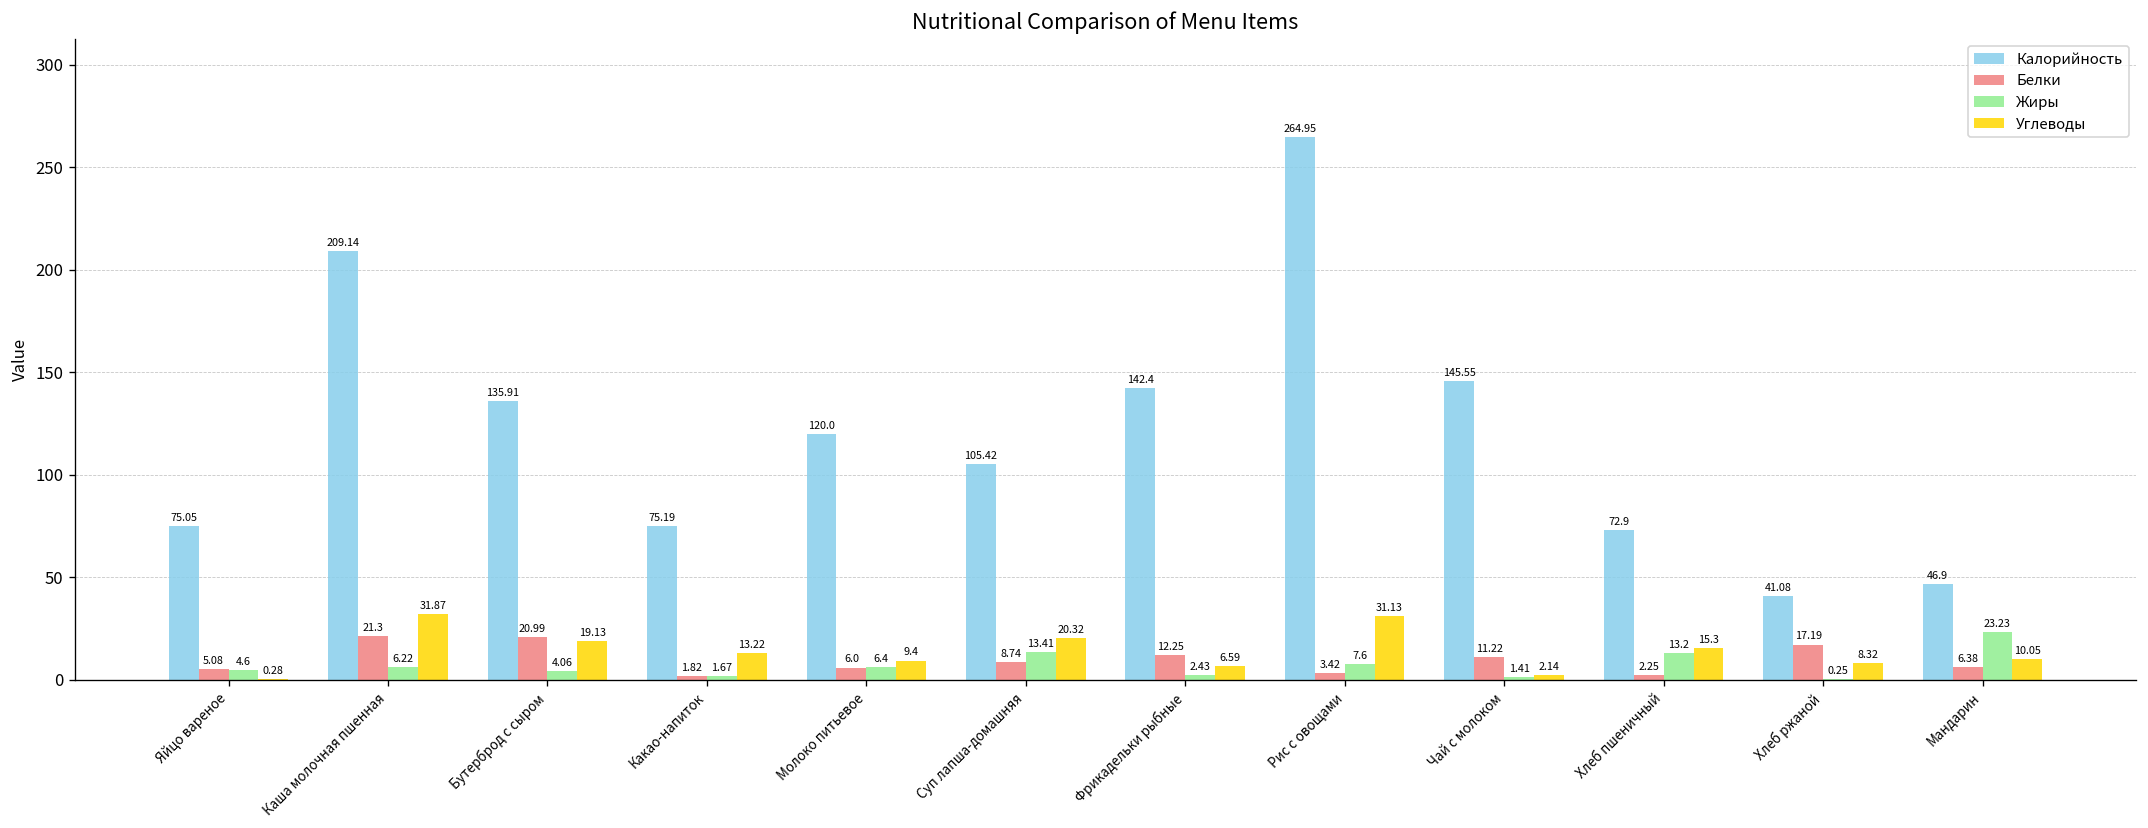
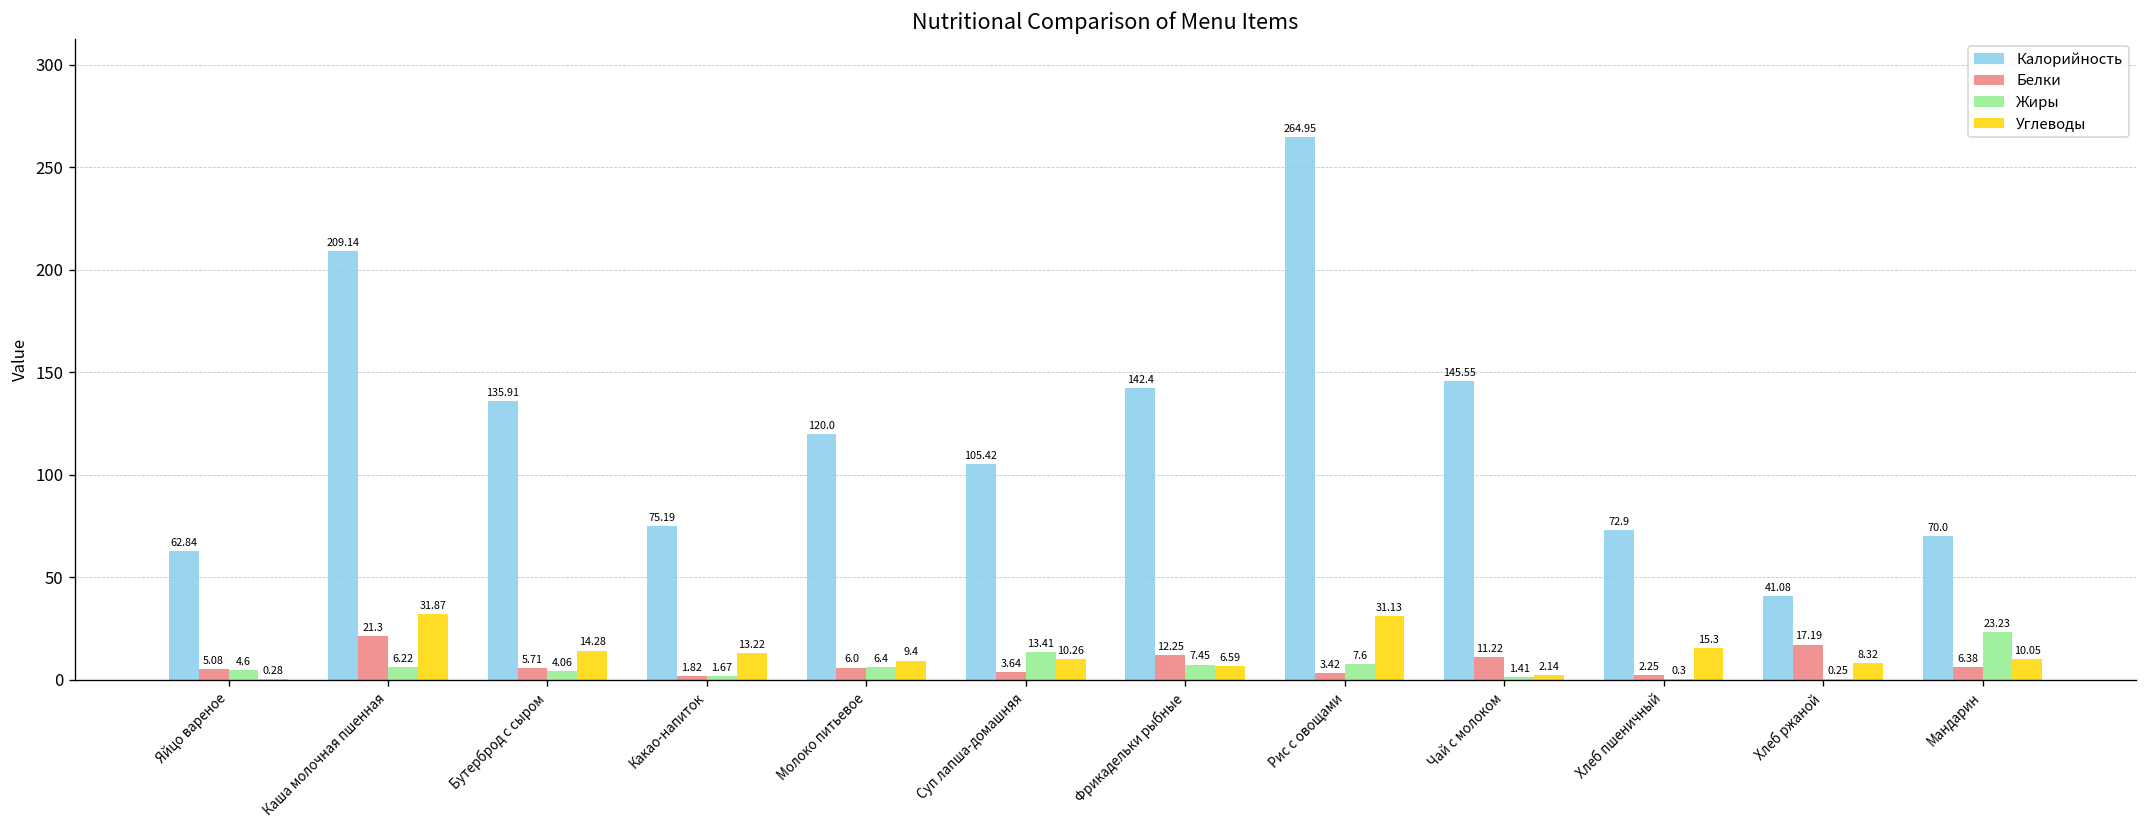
Калорийность, Яйцо вареное: 75.05 -> 62.84
Белки, Бутерброд с сыром: 20.99 -> 5.71
Углеводы, Бутерброд с сыром: 19.13 -> 14.28
Белки, Суп лапша-домашняя: 8.74 -> 3.64
Углеводы, Суп лапша-домашняя: 20.32 -> 10.26
Жиры, Фрикадельки рыбные: 2.43 -> 7.45
Жиры, Хлеб пшеничный: 13.2 -> 0.3
Калорийность, Мандарин: 46.9 -> 70.0
